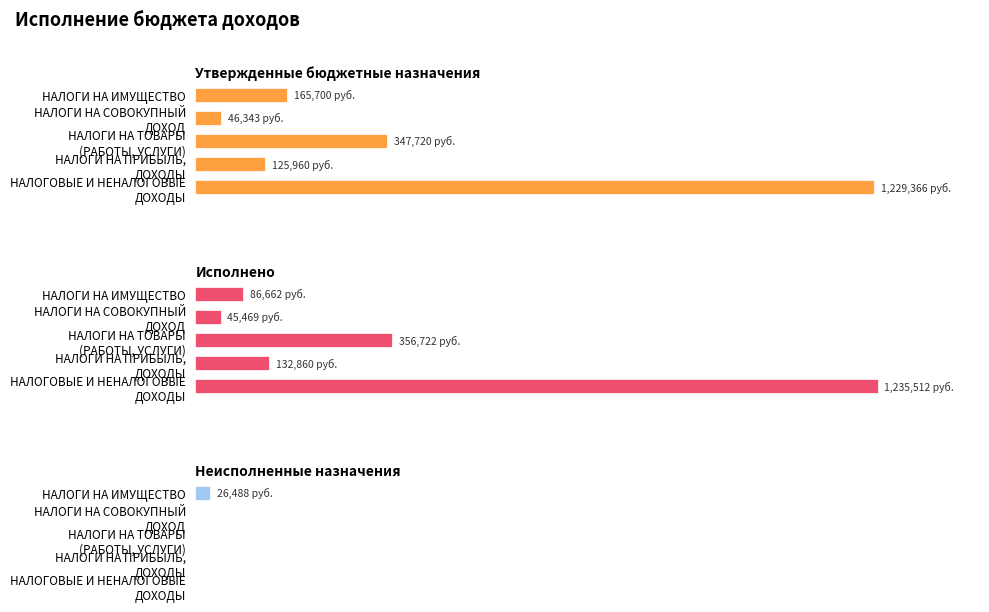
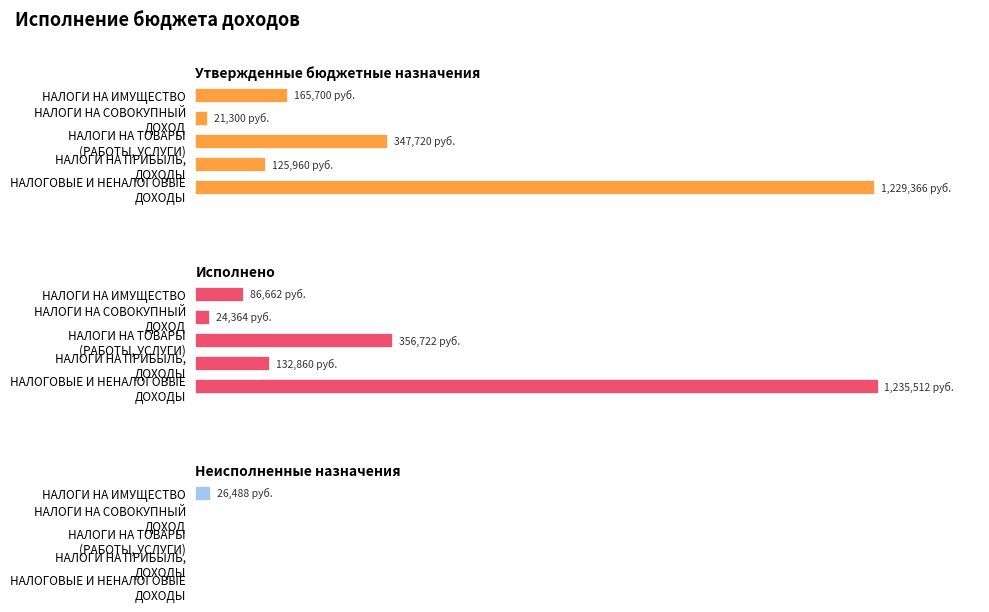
Утвержденные бюджетные назначения, НАЛОГИ НА СОВОКУПНЫЙ ДОХОД: 46,343 -> 21,300
Исполнено, НАЛОГИ НА СОВОКУПНЫЙ ДОХОД: 45,469 -> 24,364
